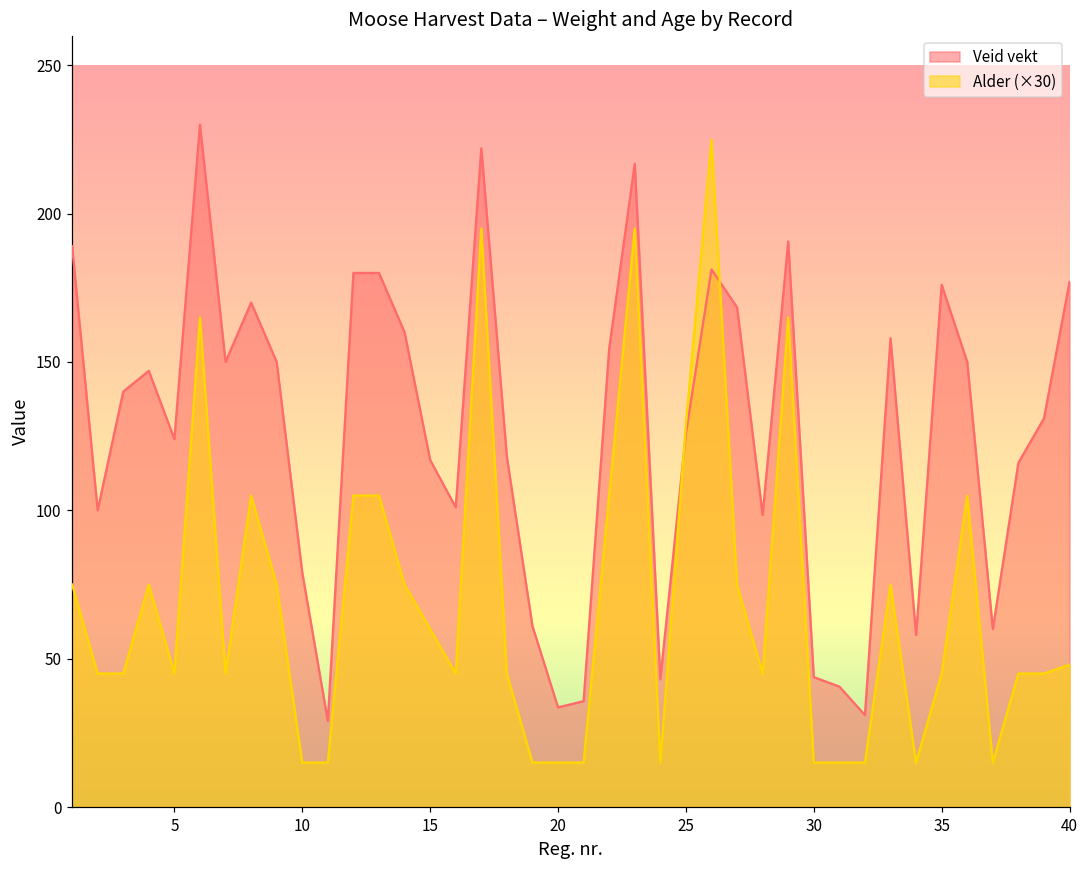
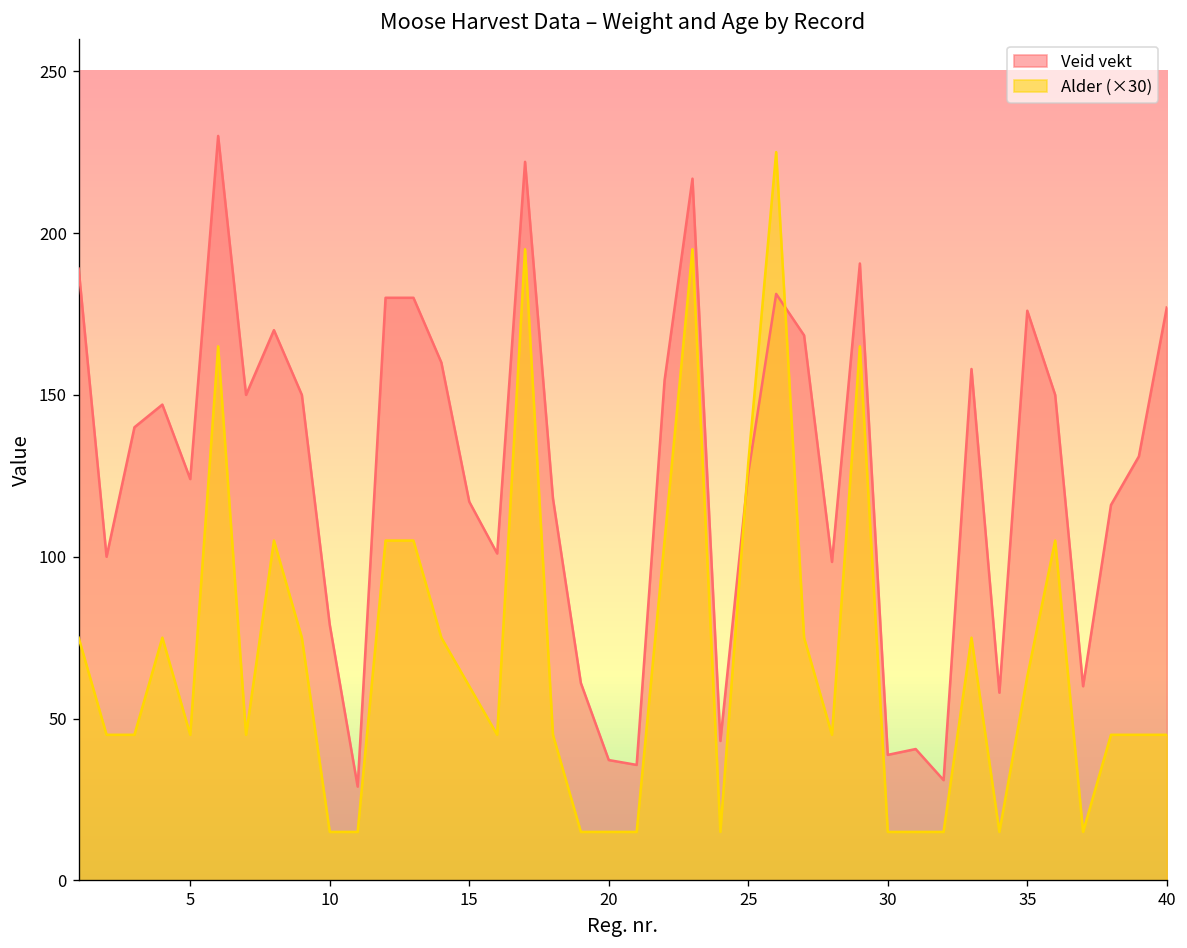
Veid vekt, 20: 34 -> 37
Veid vekt, 30: 44 -> 39
Alder (×30), 35: 45 -> 63
Alder (×30), 40: 48 -> 45
